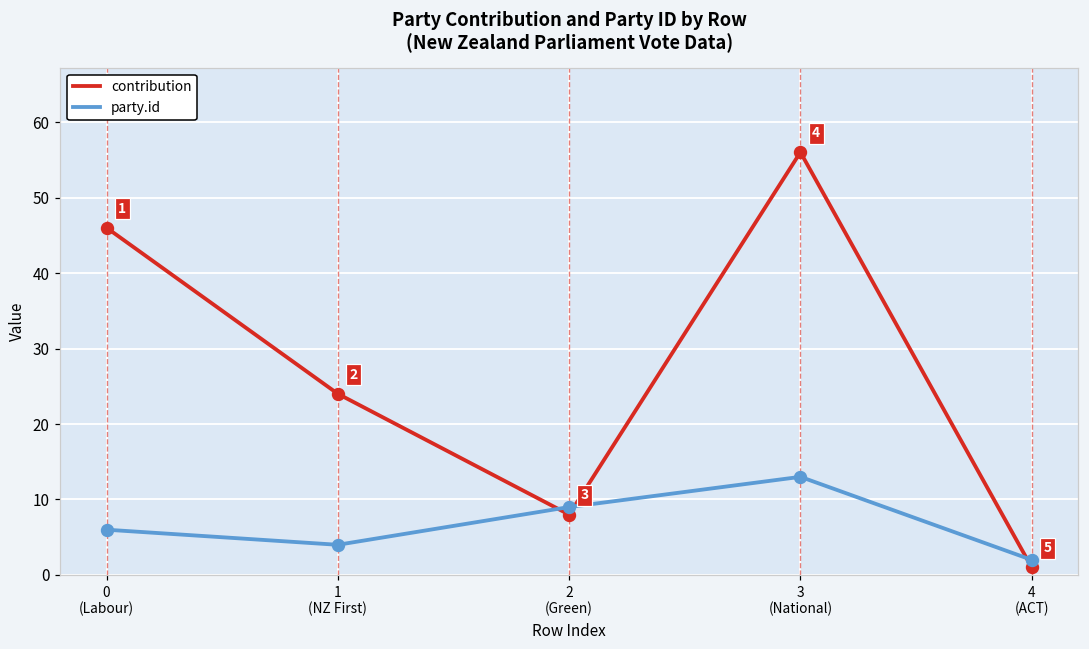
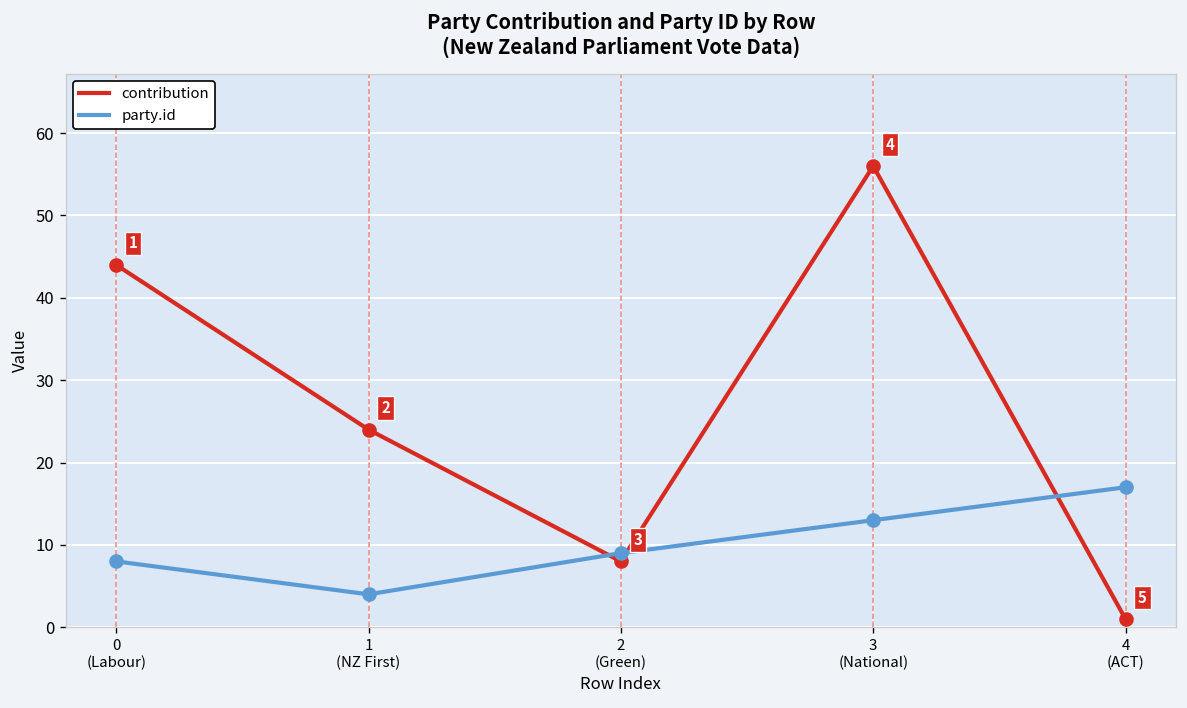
contribution, 0 (Labour): 46 -> 44
party.id, 0 (Labour): 6 -> 8
party.id, 4 (ACT): 2 -> 17
